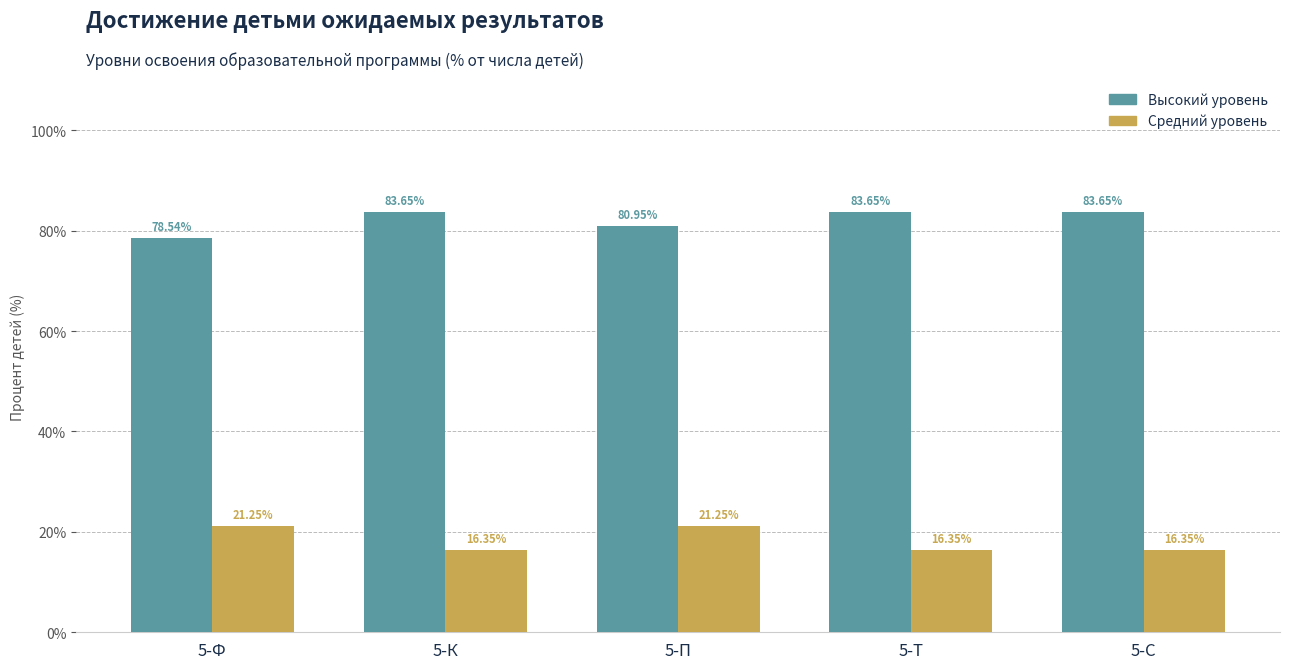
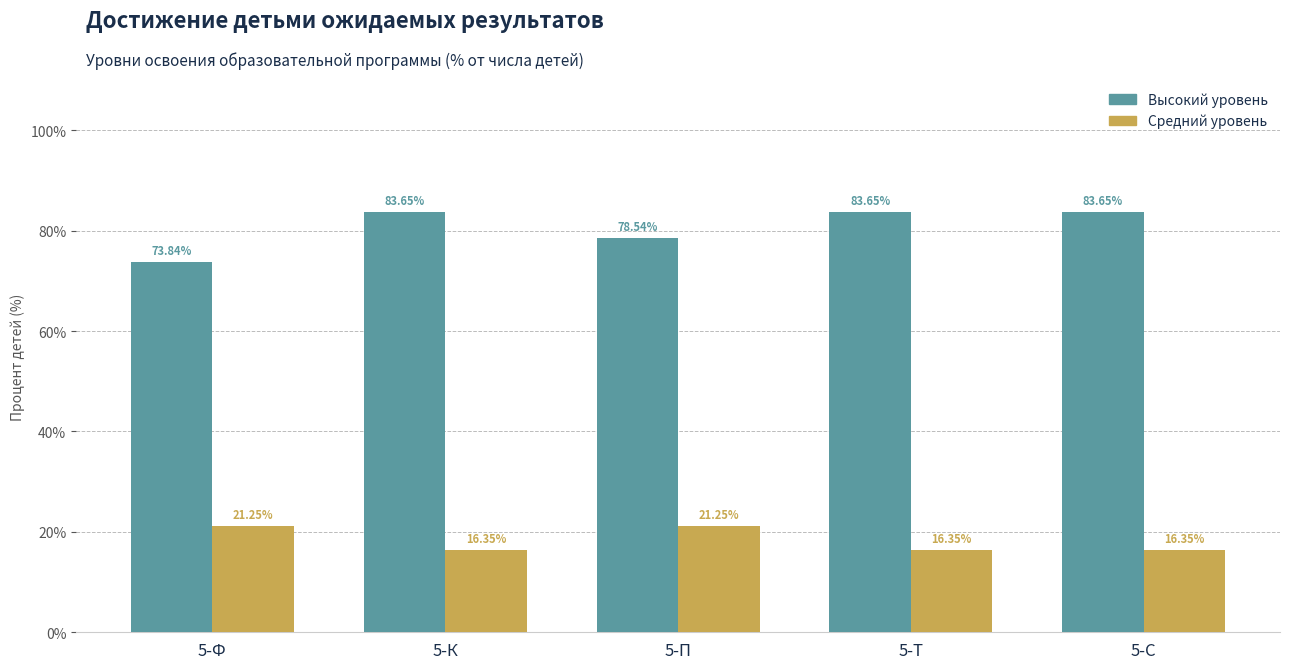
Высокий уровень, 5-Ф: 78.54% -> 73.84%
Высокий уровень, 5-П: 80.95% -> 78.54%
